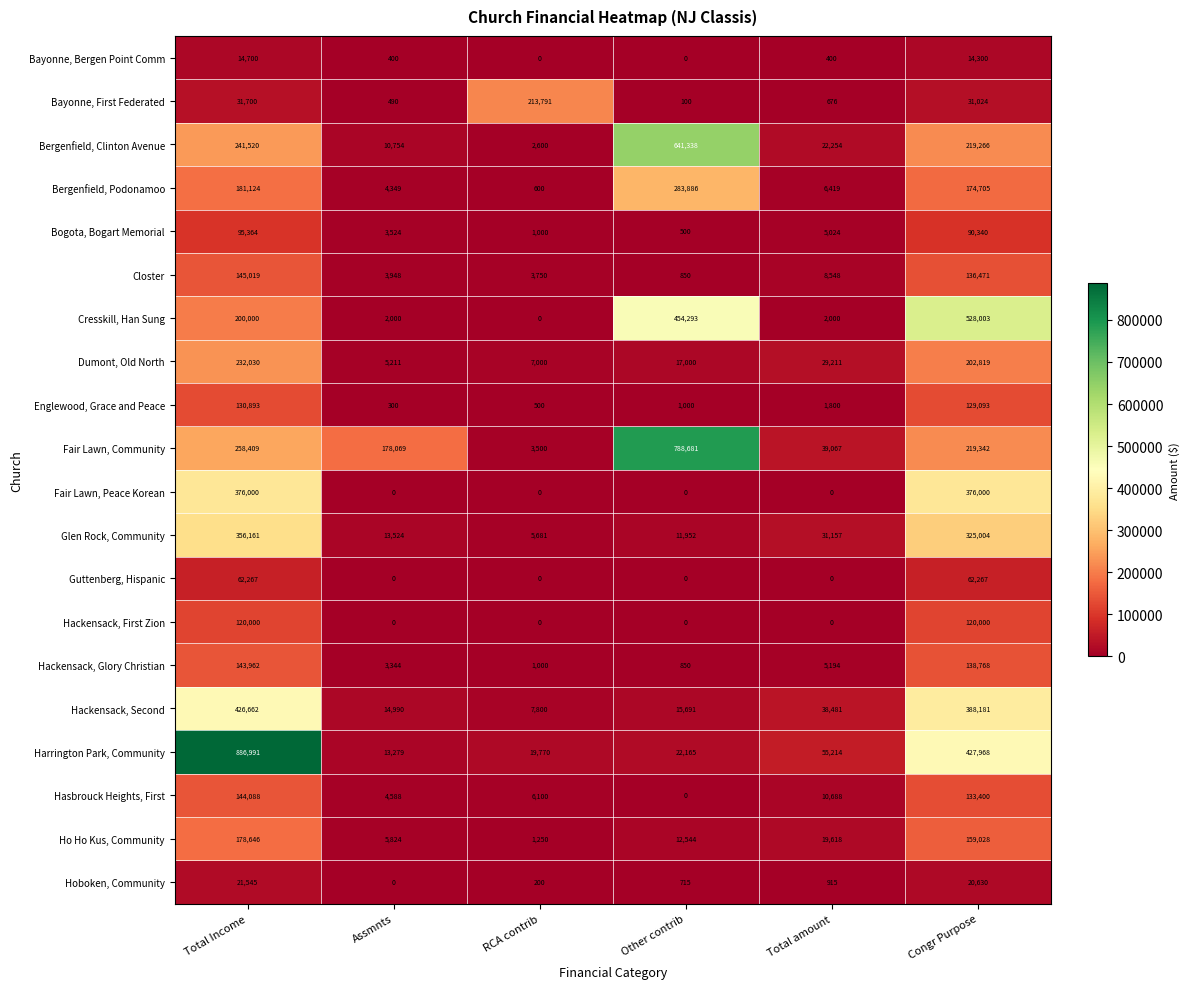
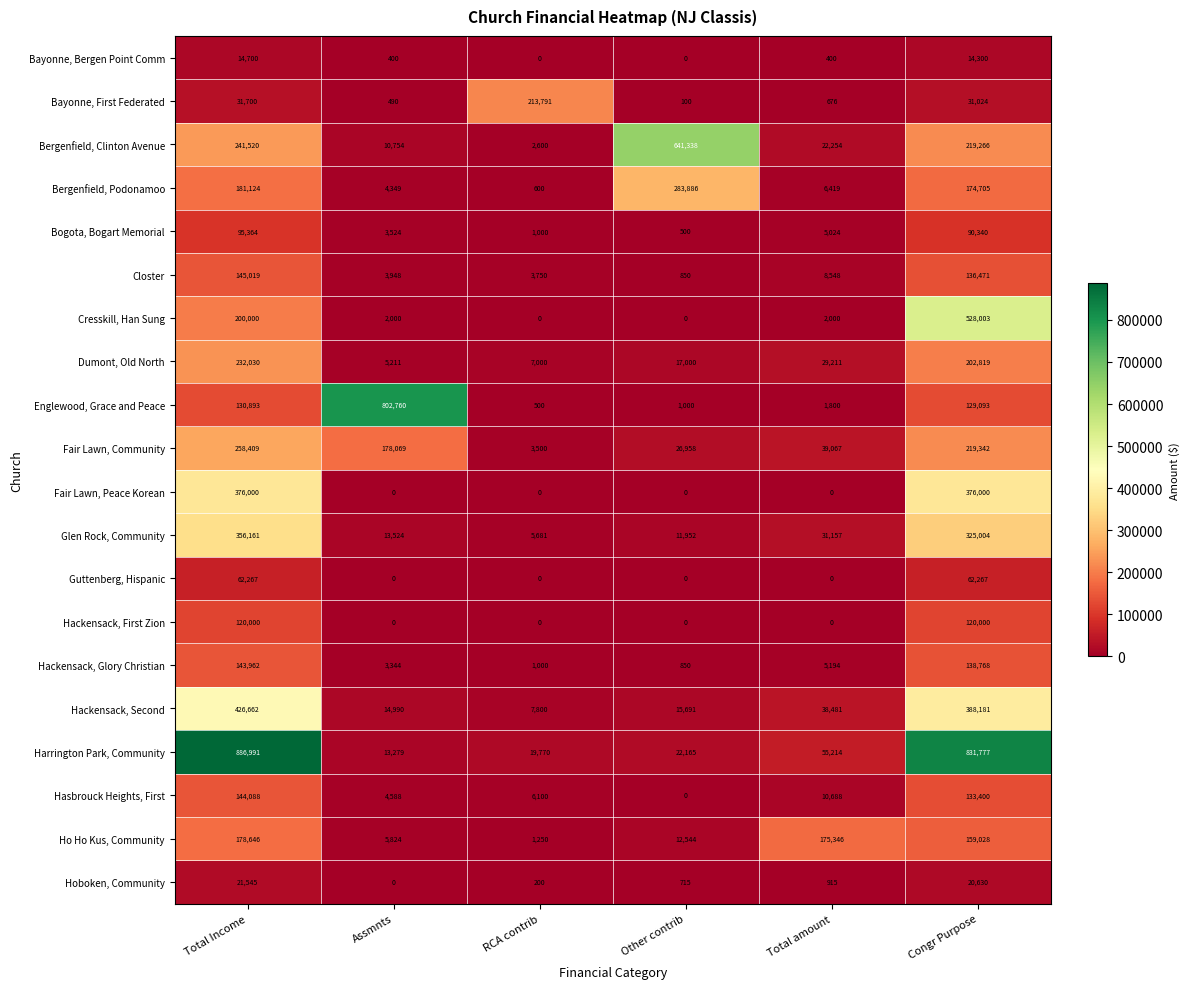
Cresskill, Han Sung, Other contrib: 454,293 -> 0
Englewood, Grace and Peace, Assmnts: 300 -> 802,760
Fair Lawn, Community, Other contrib: 788,681 -> 26,958
Harrington Park, Community, Congr Purpose: 427,968 -> 831,777
Ho Ho Kus, Community, Total amount: 19,618 -> 175,346
